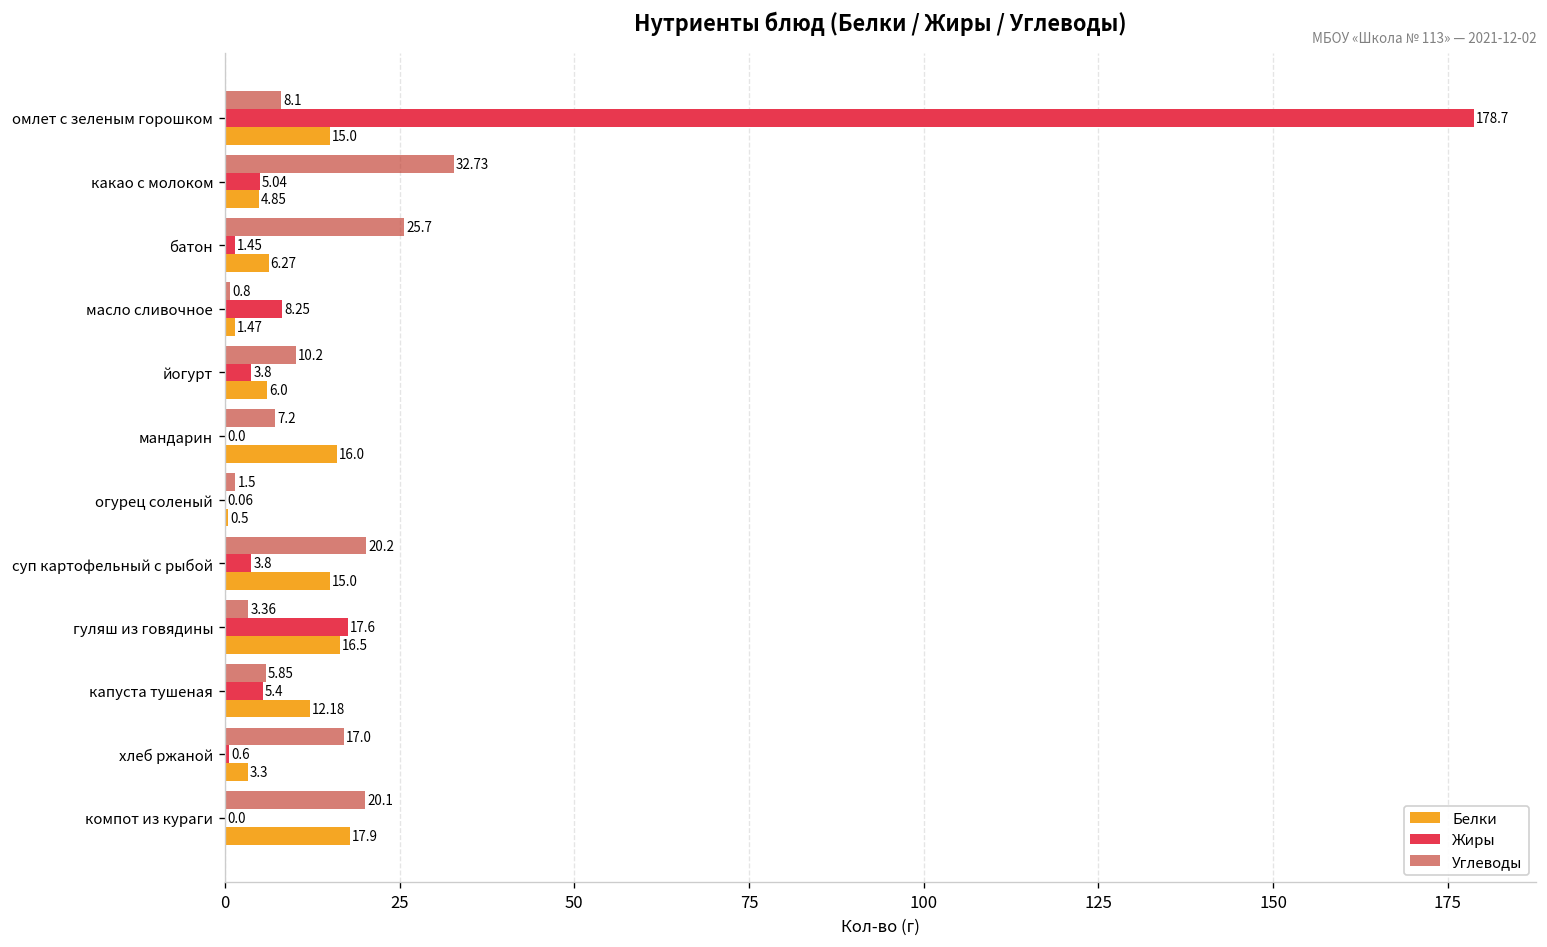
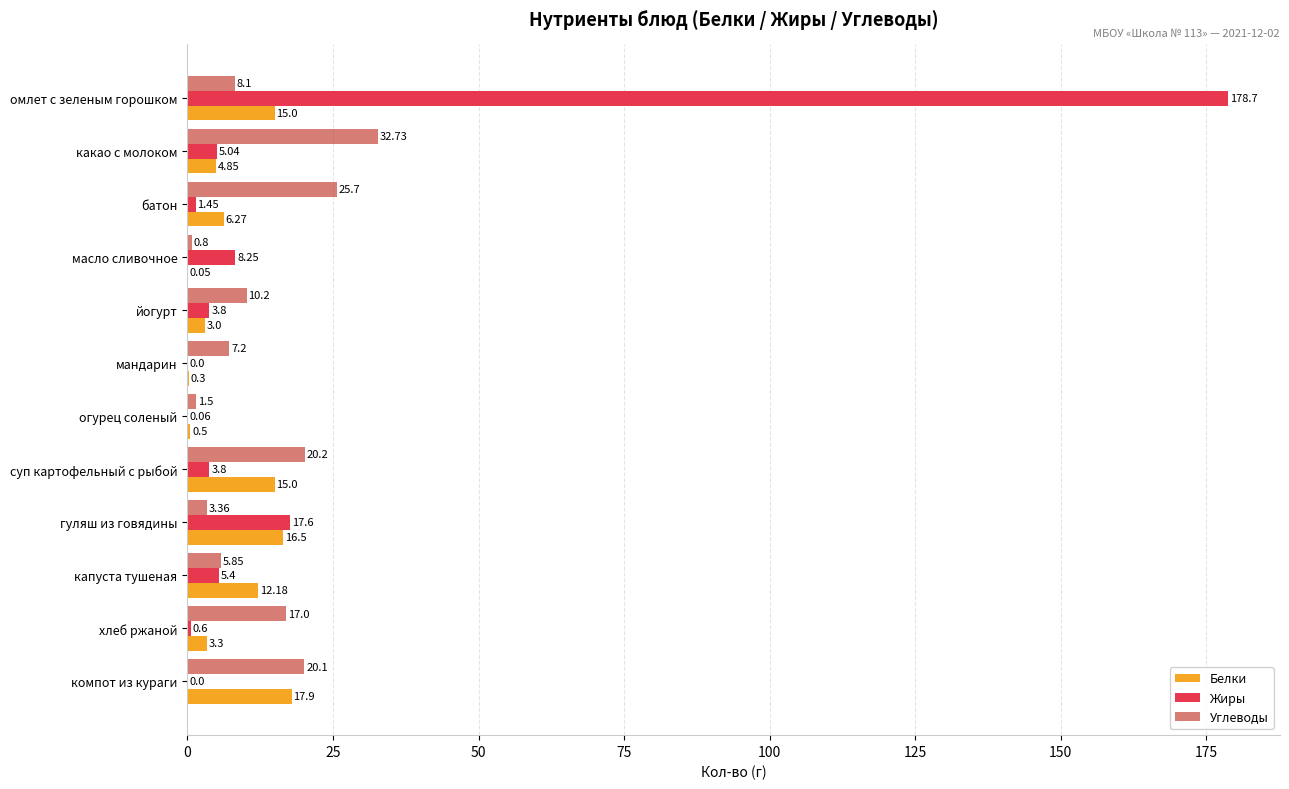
Белки, масло сливочное: 1.47 -> 0.05
Белки, йогурт: 6.0 -> 3.0
Белки, мандарин: 16.0 -> 0.3
